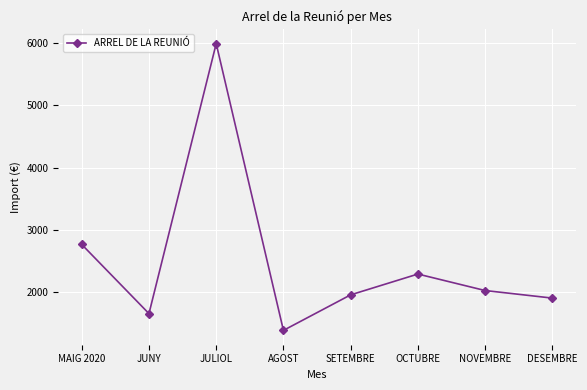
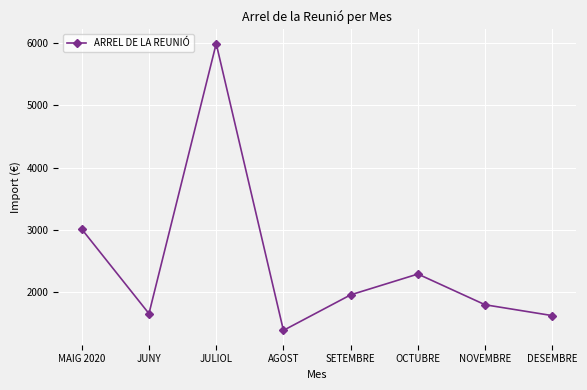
MAIG 2020: 2800 -> 3000
NOVEMBRE: 2000 -> 1800
DESEMBRE: 1900 -> 1600
